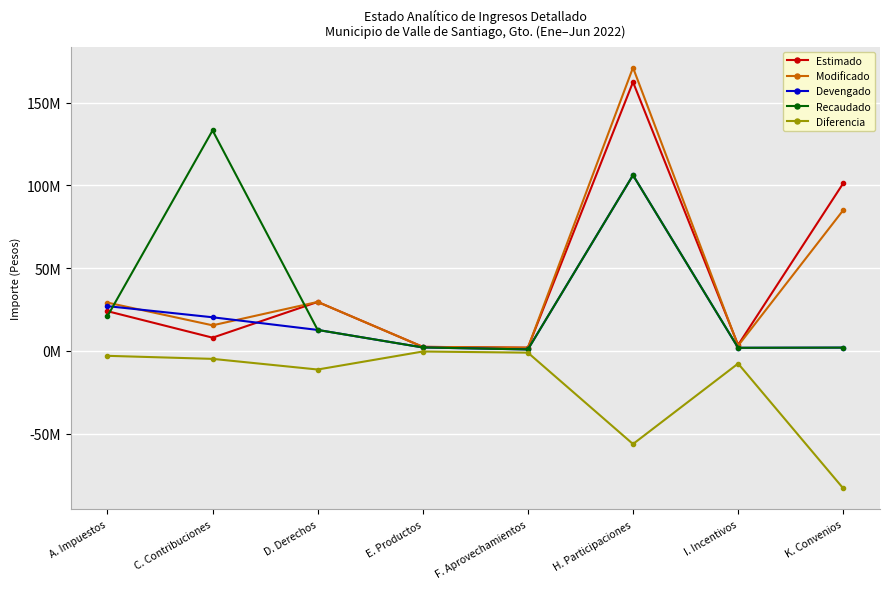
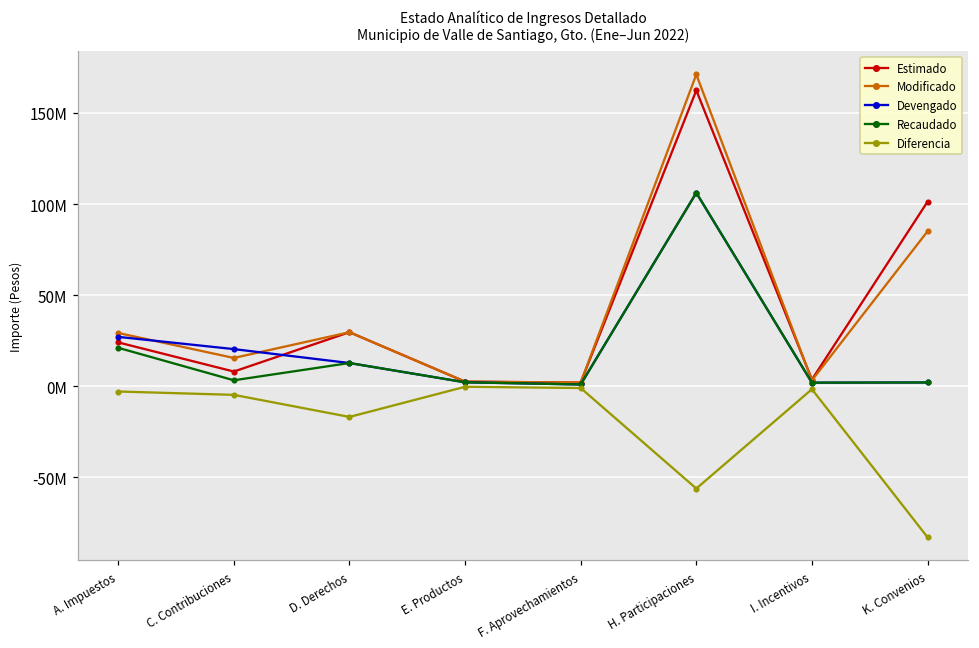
Recaudado, C. Contribuciones: 133000000 -> 3000000
Diferencia, D. Derechos: -11000000 -> -17000000
Diferencia, I. Incentivos: -8000000 -> -2000000
